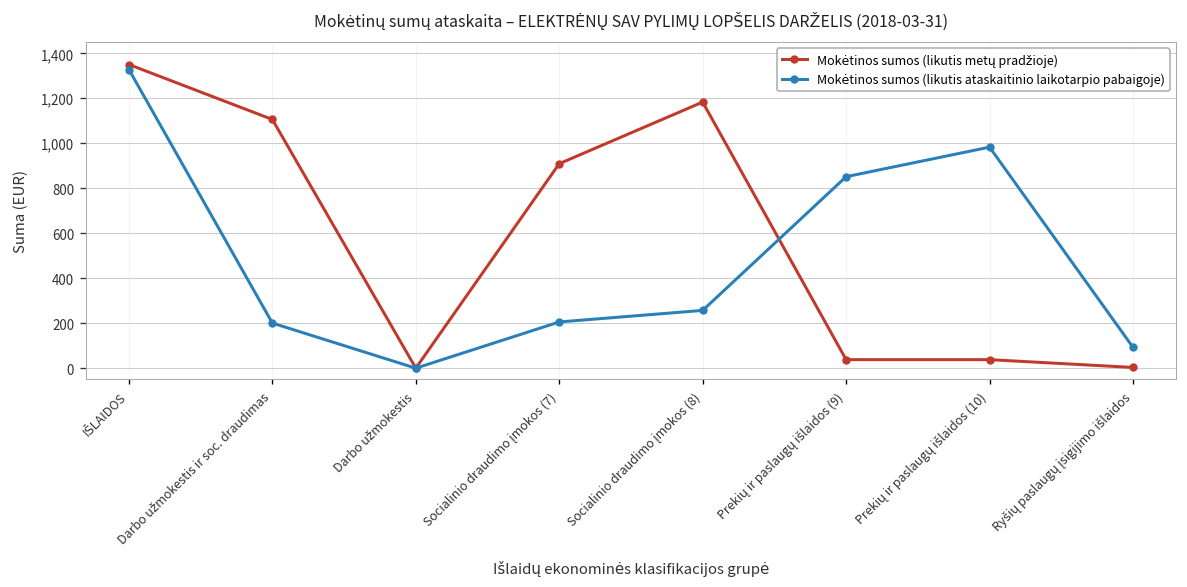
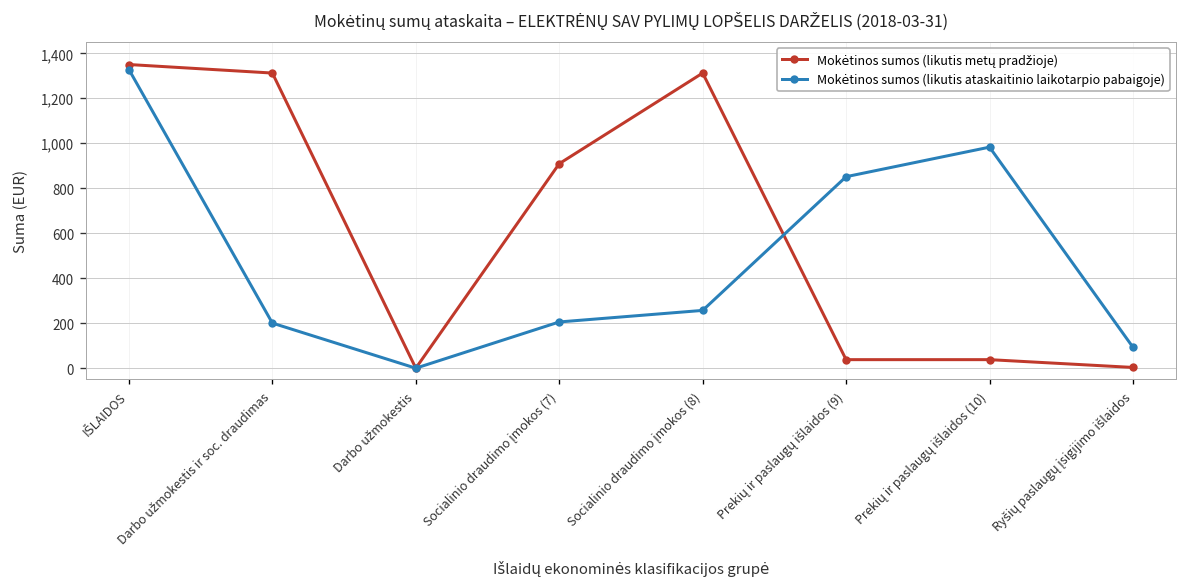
Mokėtinos sumos (likutis metų pradžioje), Darbo užmokestis ir soc. draudimas: 1,110 -> 1,310
Mokėtinos sumos (likutis metų pradžioje), Socialinio draudimo įmokos (8): 1,180 -> 1,310
